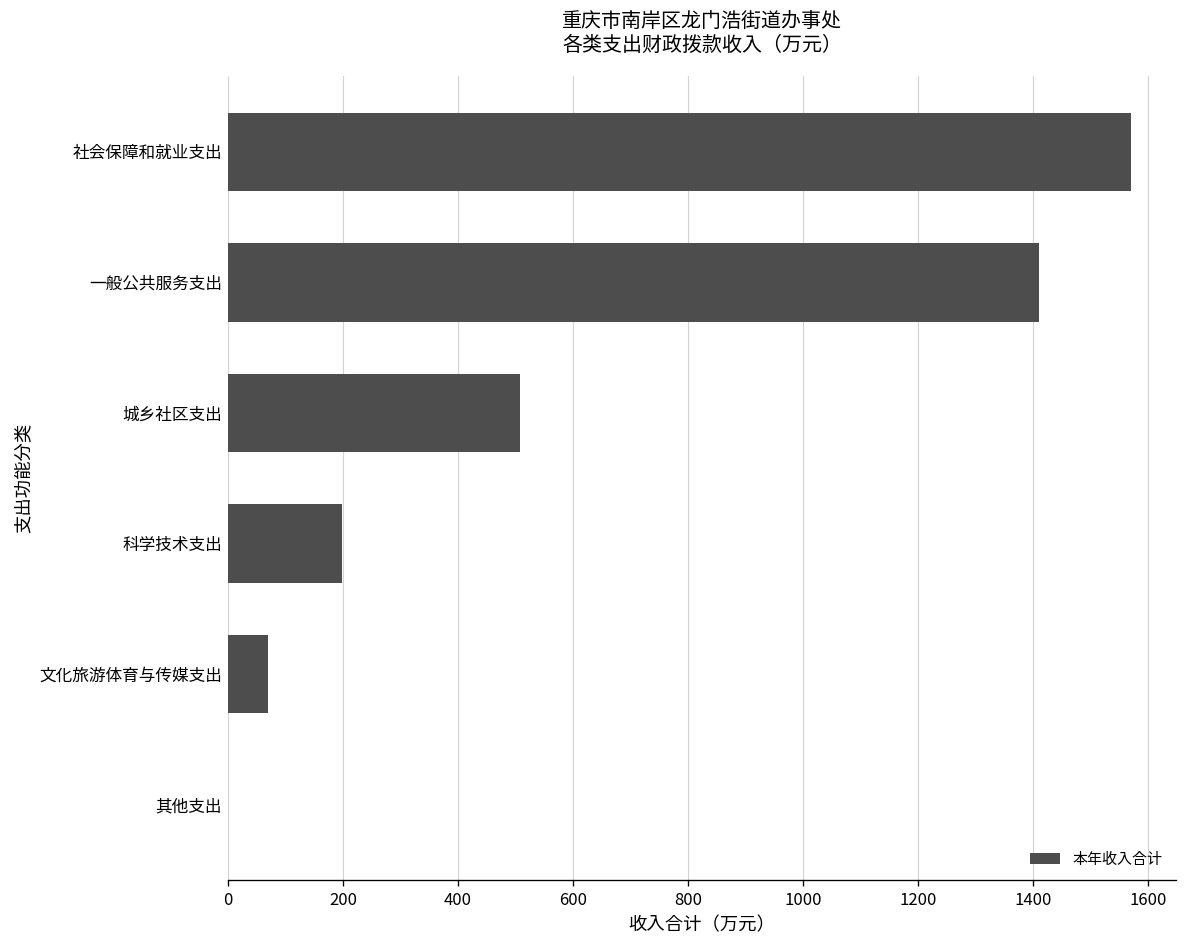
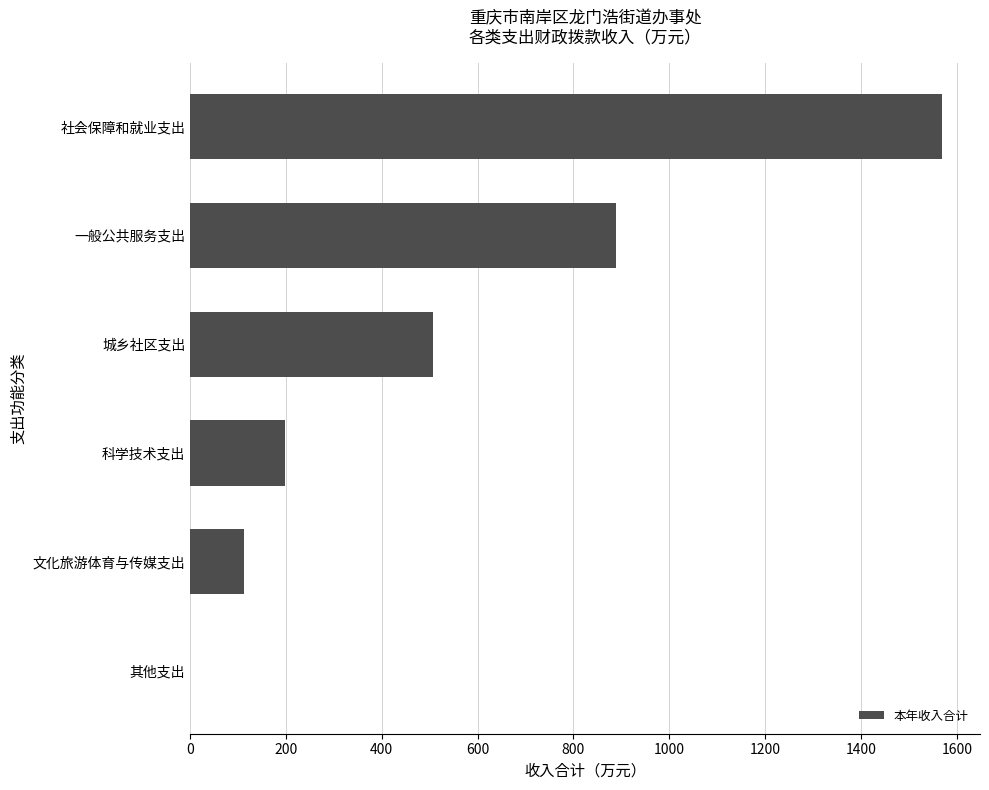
一般公共服务支出: 1410 -> 890
文化旅游体育与传媒支出: 70 -> 110
